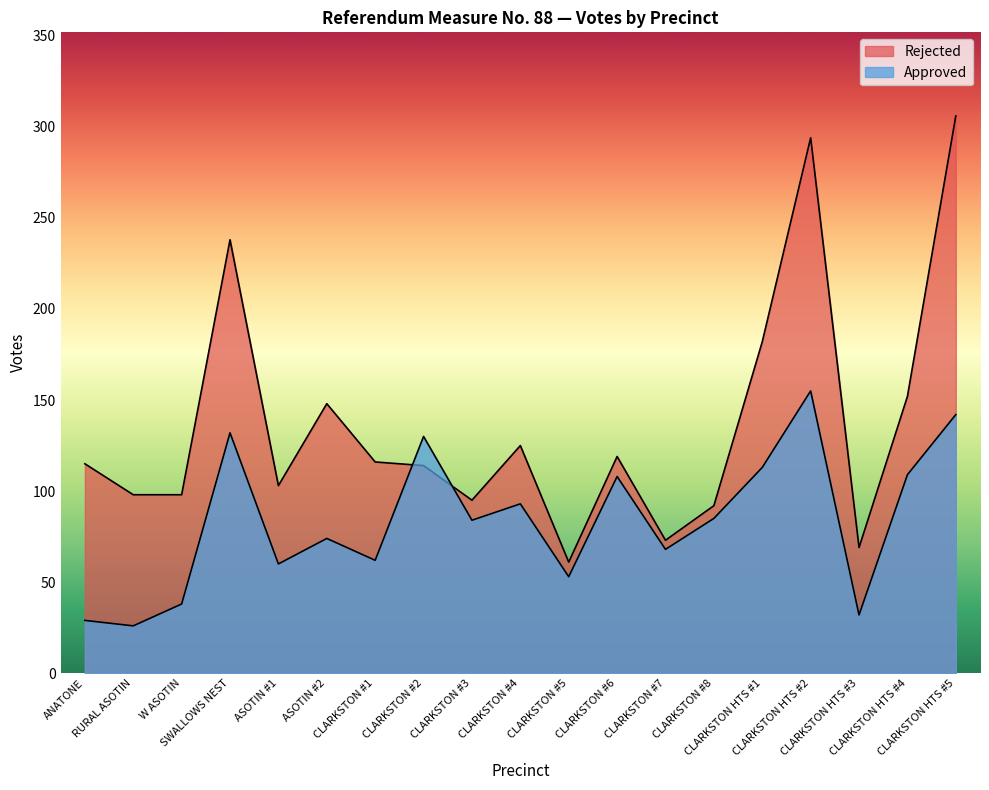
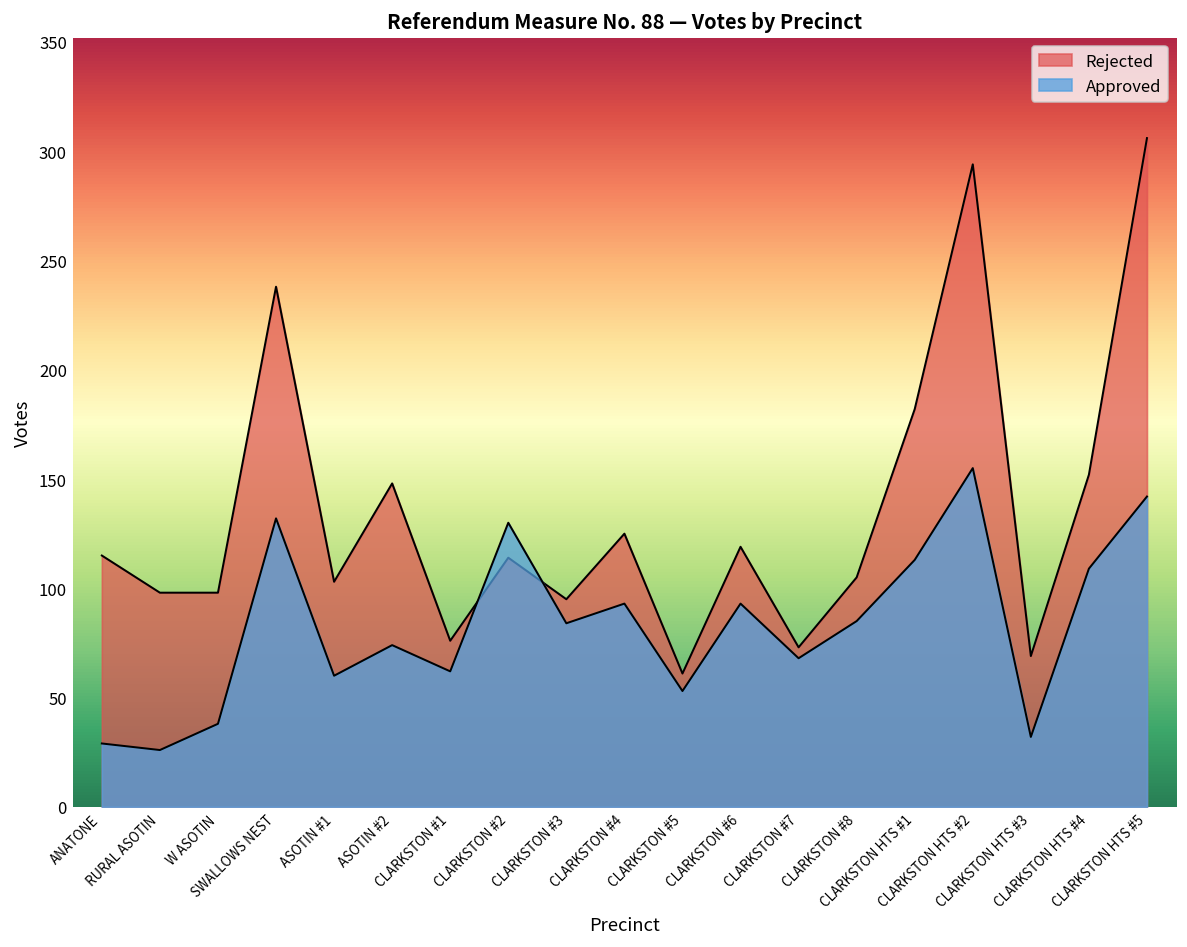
Rejected, CLARKSTON #1: 116 -> 76
Approved, CLARKSTON #6: 108 -> 93
Rejected, CLARKSTON #8: 92 -> 105
